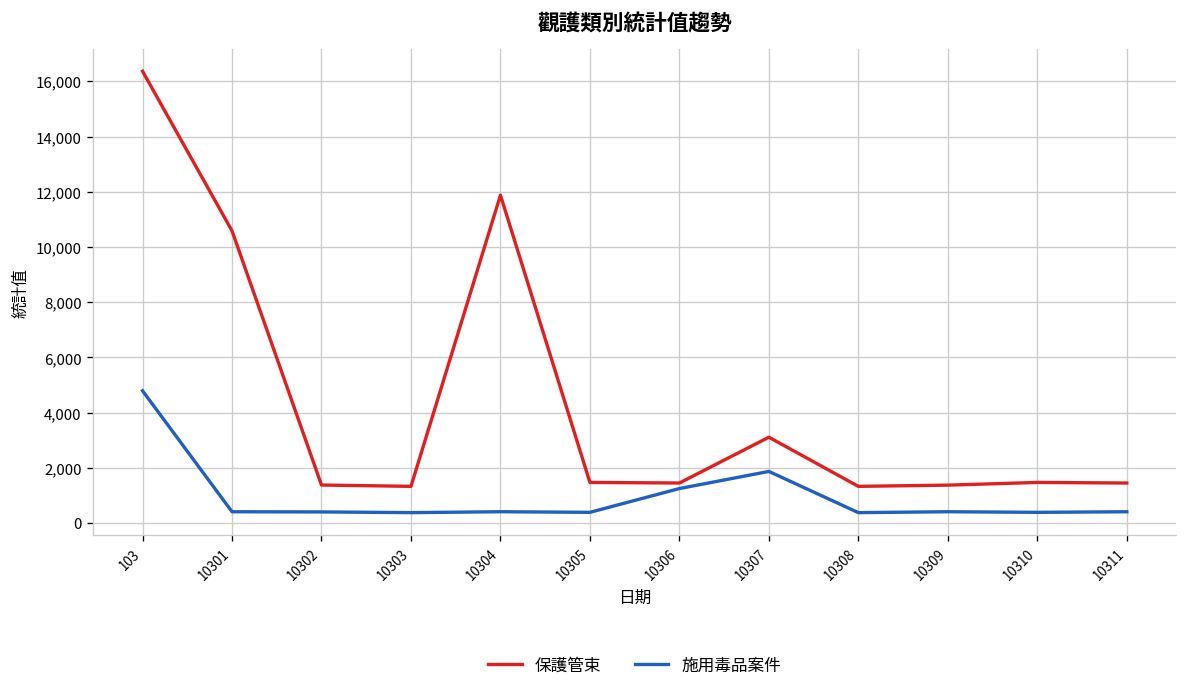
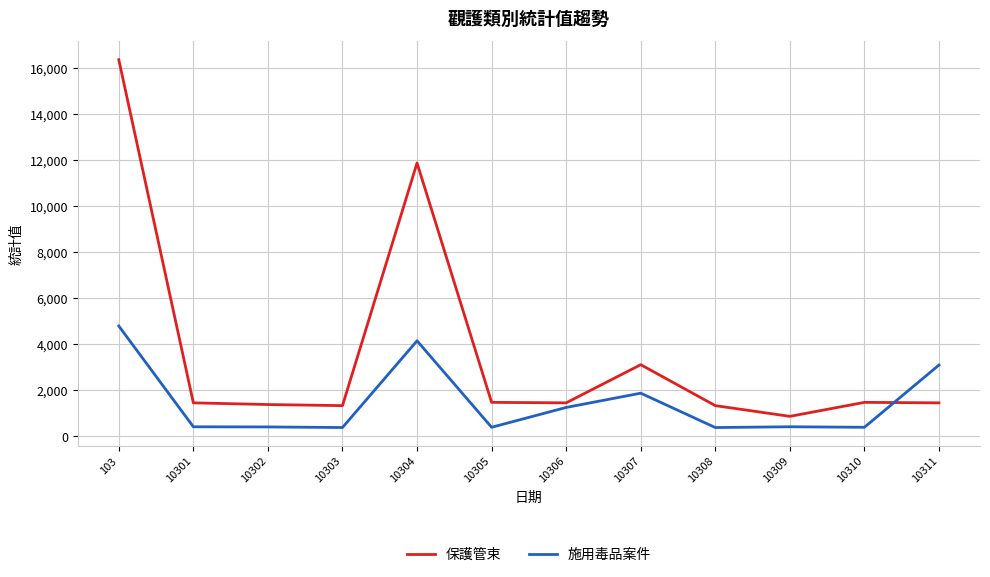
保護管束, 10301: 10,600 -> 1,500
施用毒品案件, 10304: 400 -> 4,100
保護管束, 10309: 1,400 -> 900
施用毒品案件, 10311: 400 -> 3,100
